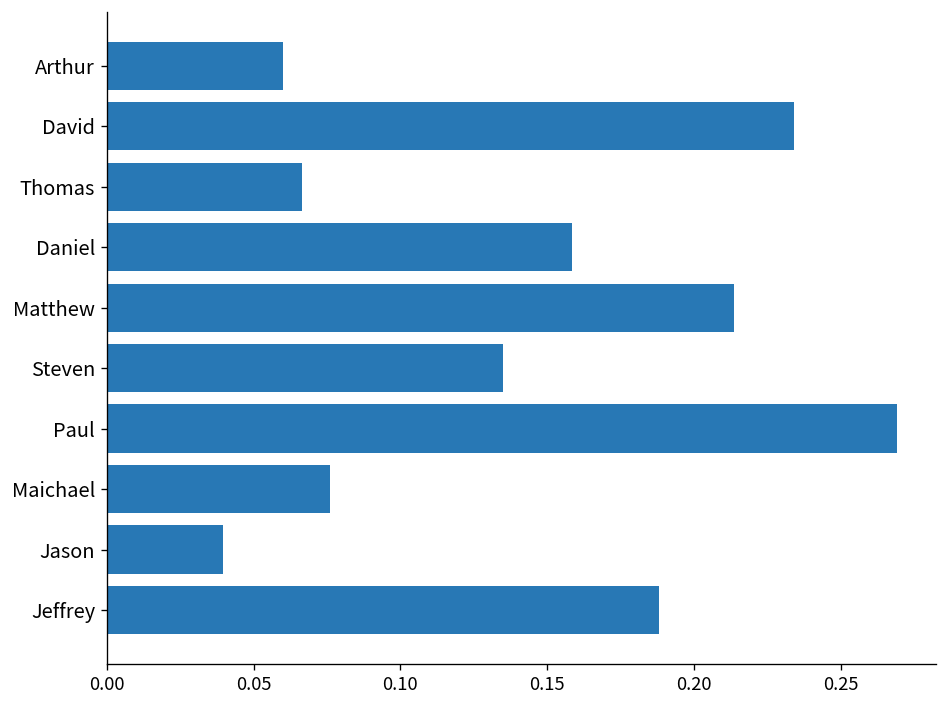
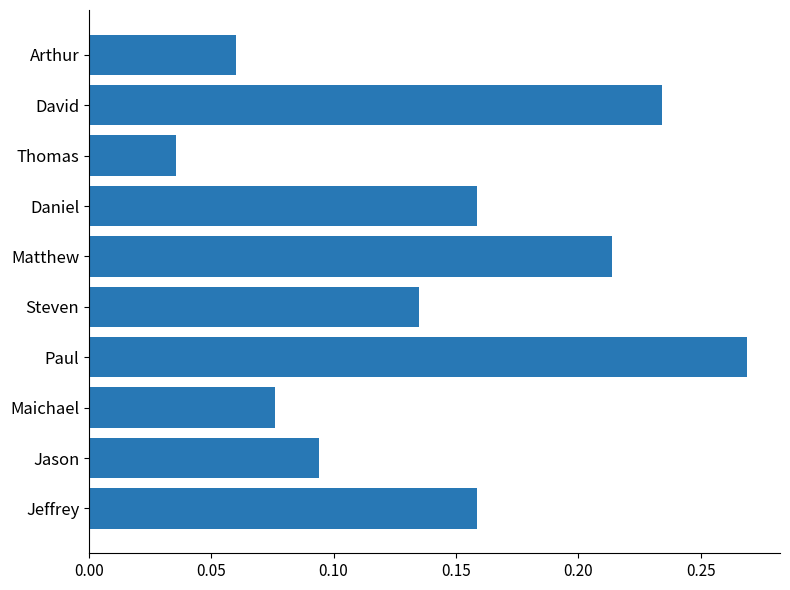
Thomas: 0.066 -> 0.036
Jason: 0.039 -> 0.094
Jeffrey: 0.188 -> 0.159
